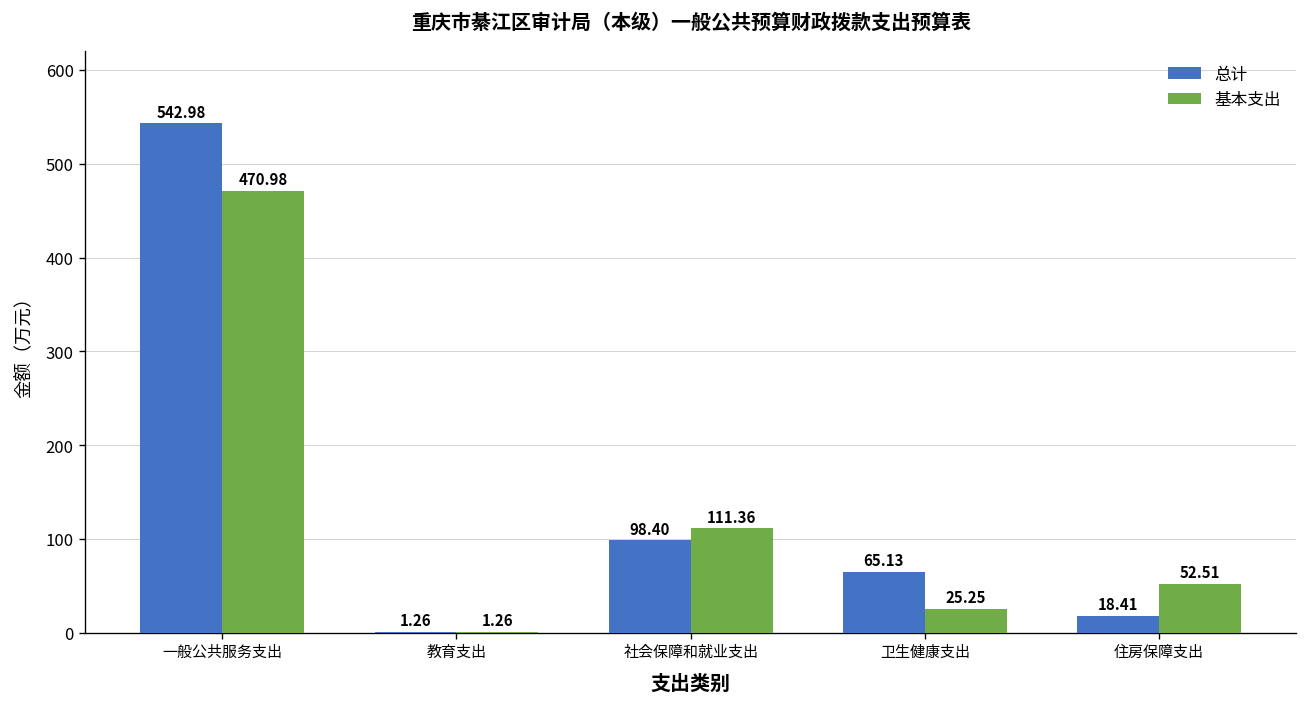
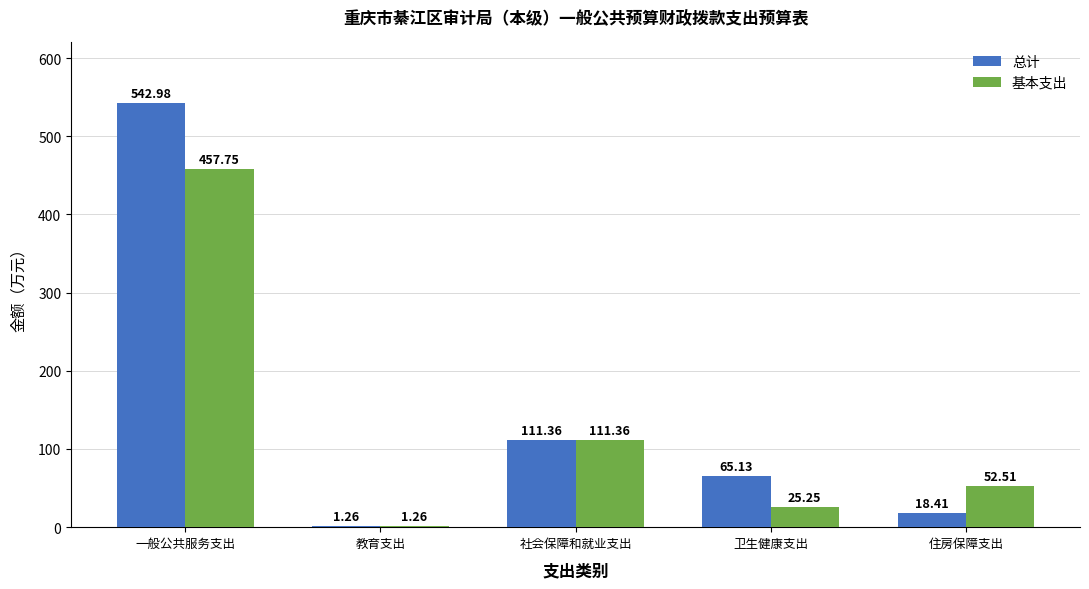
基本支出, 一般公共服务支出: 470.98 -> 457.75
总计, 社会保障和就业支出: 98.40 -> 111.36
